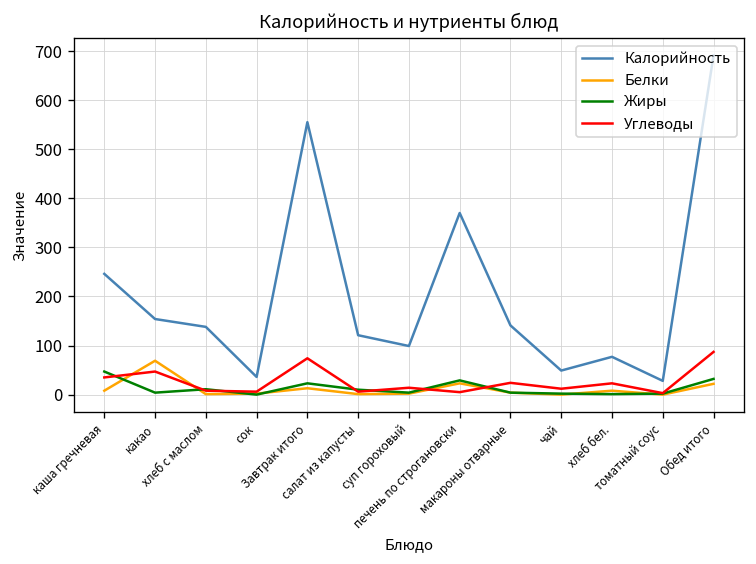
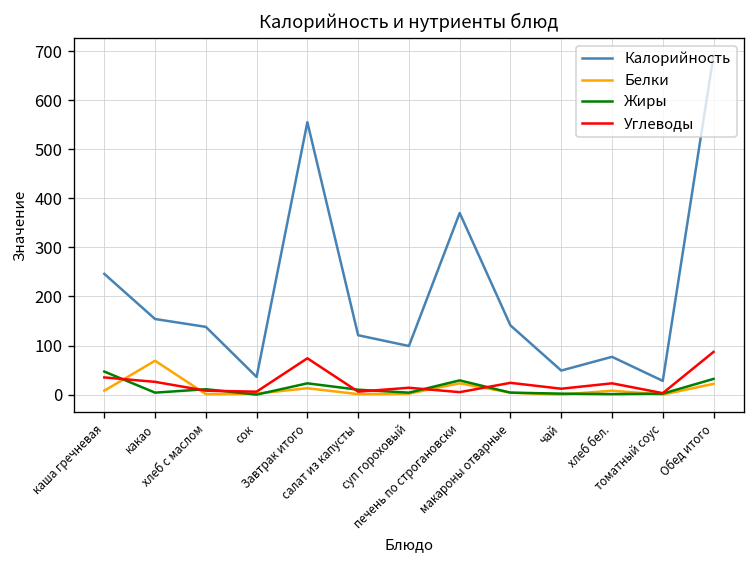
Углеводы, какао: 50 -> 30
